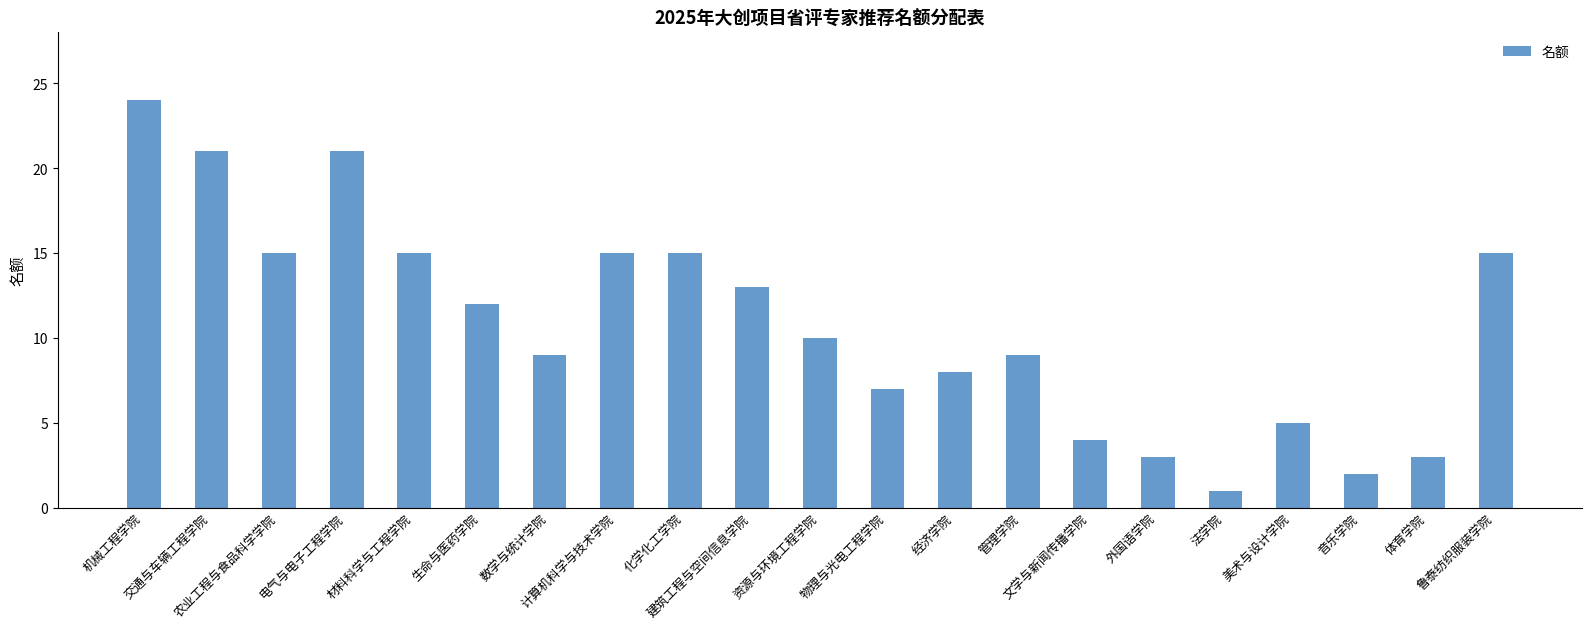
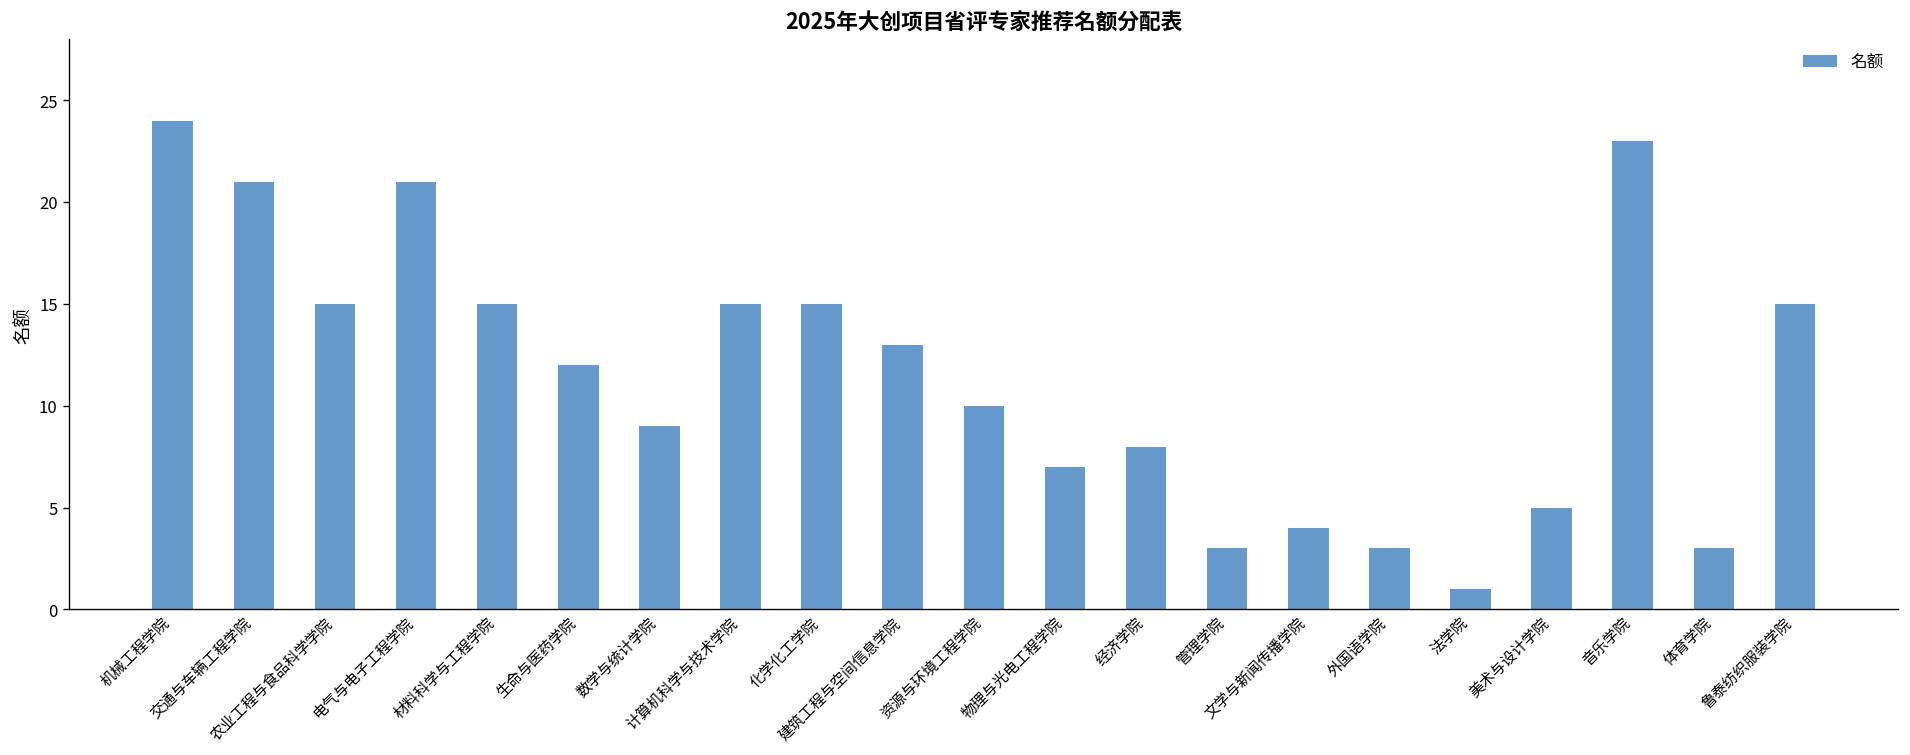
管理学院: 9 -> 3
音乐学院: 2 -> 23
